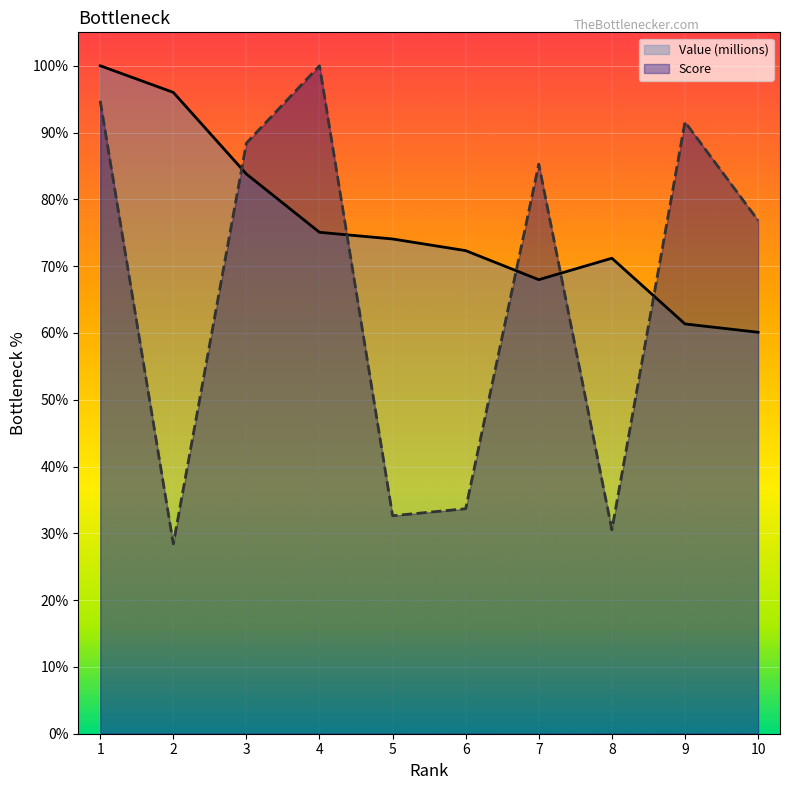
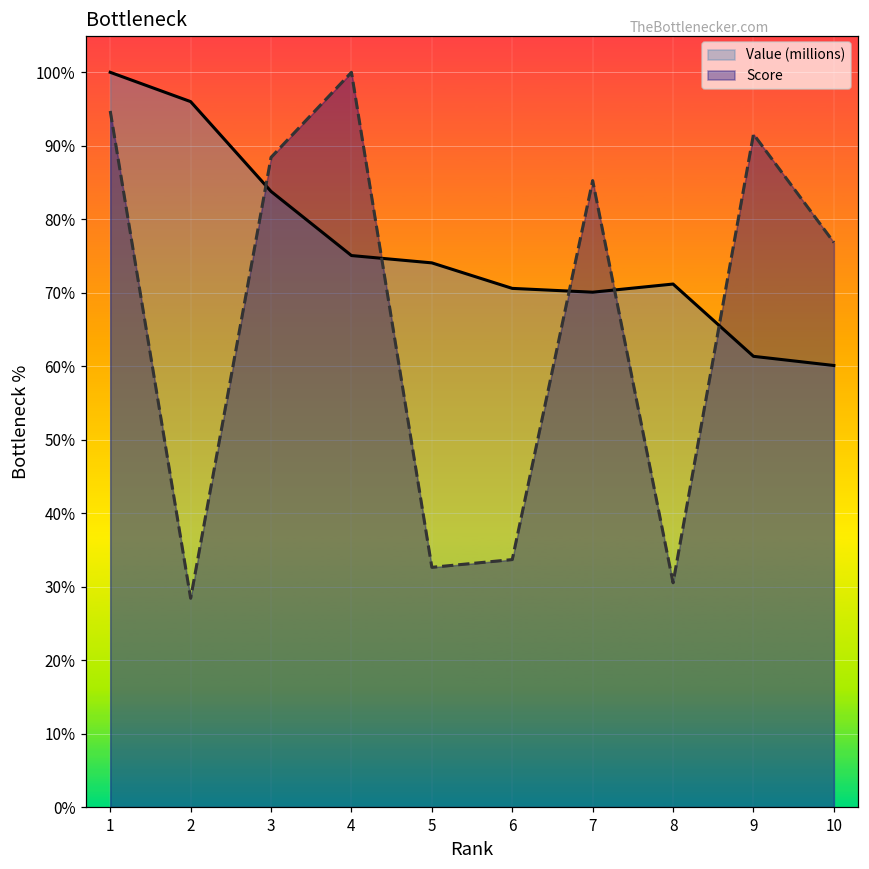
Value (millions), 6: 72% -> 71%
Value (millions), 7: 68% -> 70%
